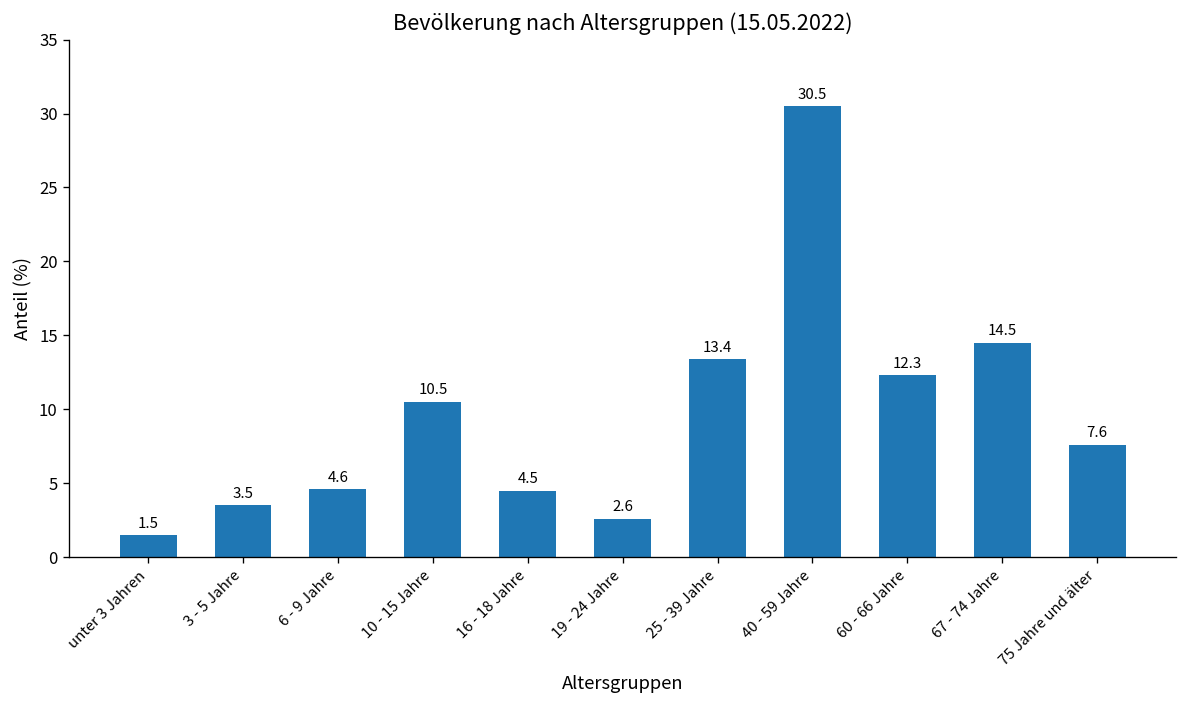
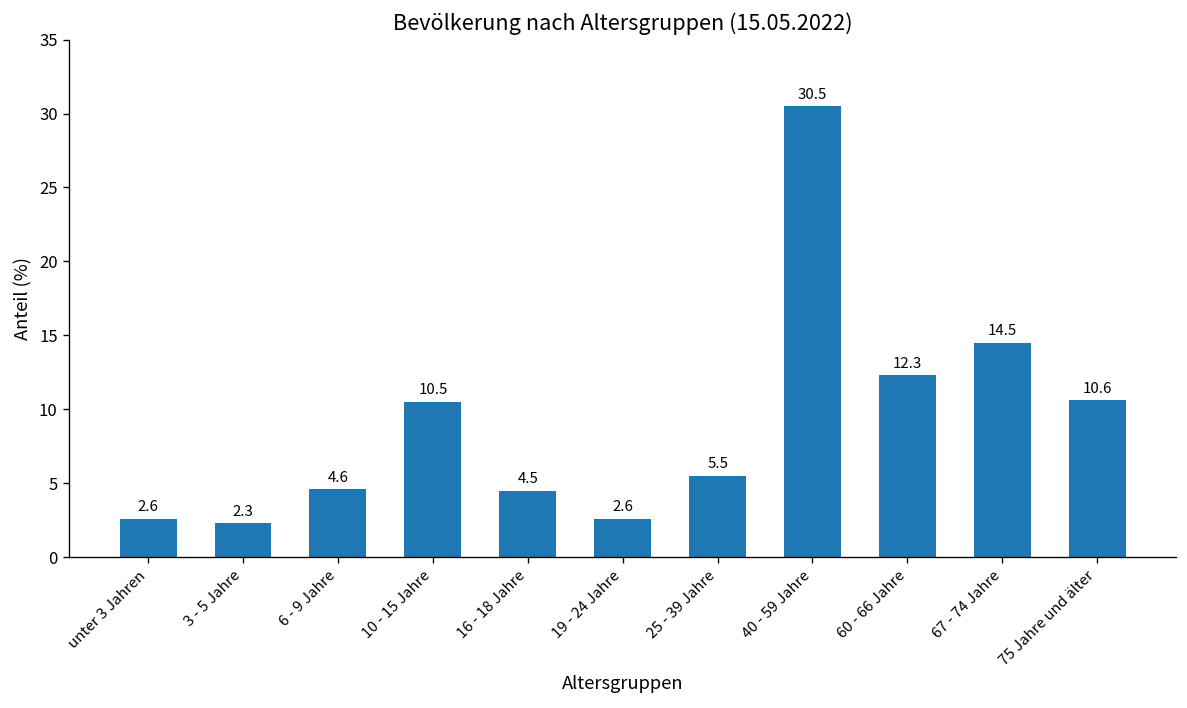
unter 3 Jahren: 1.5 -> 2.6
3 - 5 Jahre: 3.5 -> 2.3
25 - 39 Jahre: 13.4 -> 5.5
75 Jahre und älter: 7.6 -> 10.6
